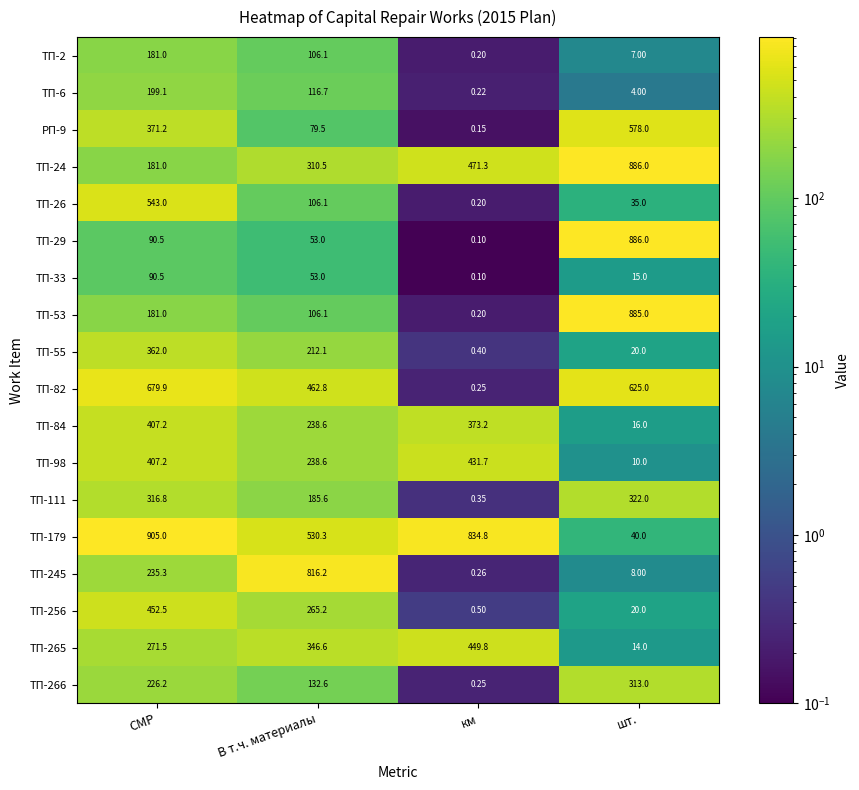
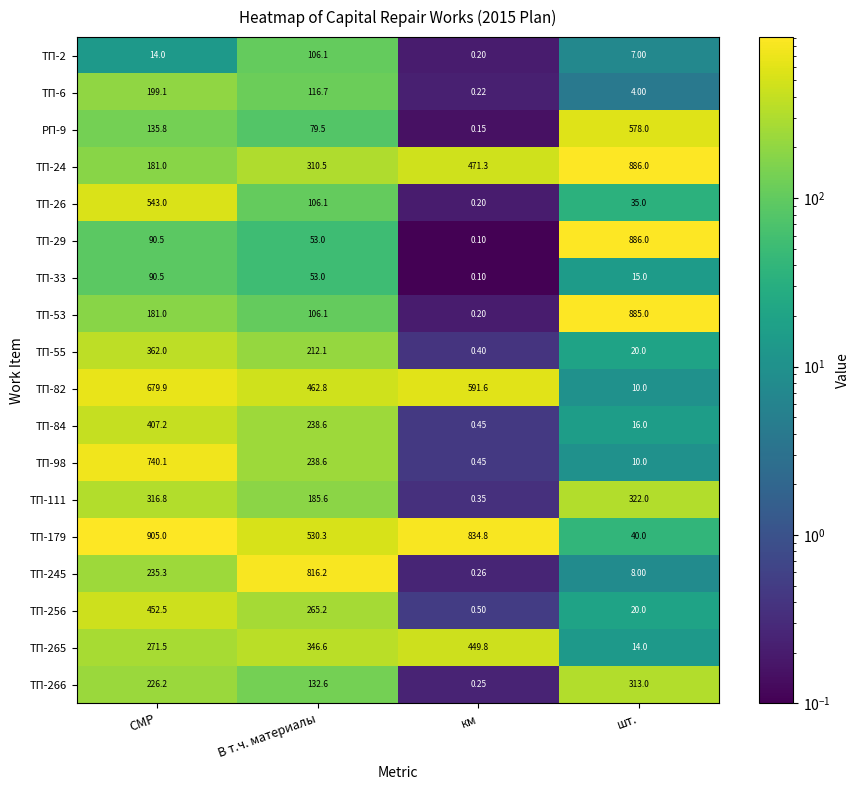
ТП-2, СМР: 181.0 -> 14.0
РП-9, СМР: 371.2 -> 135.8
ТП-82, км: 0.25 -> 591.6
ТП-82, шт.: 625.0 -> 10.0
ТП-84, км: 373.2 -> 0.45
ТП-98, СМР: 407.2 -> 740.1
ТП-98, км: 431.7 -> 0.45
